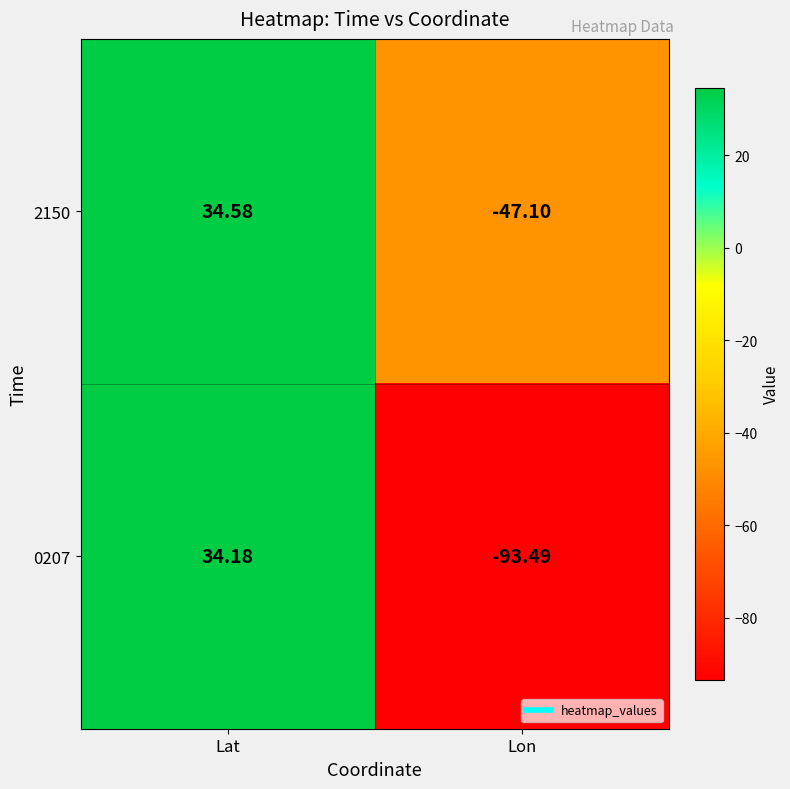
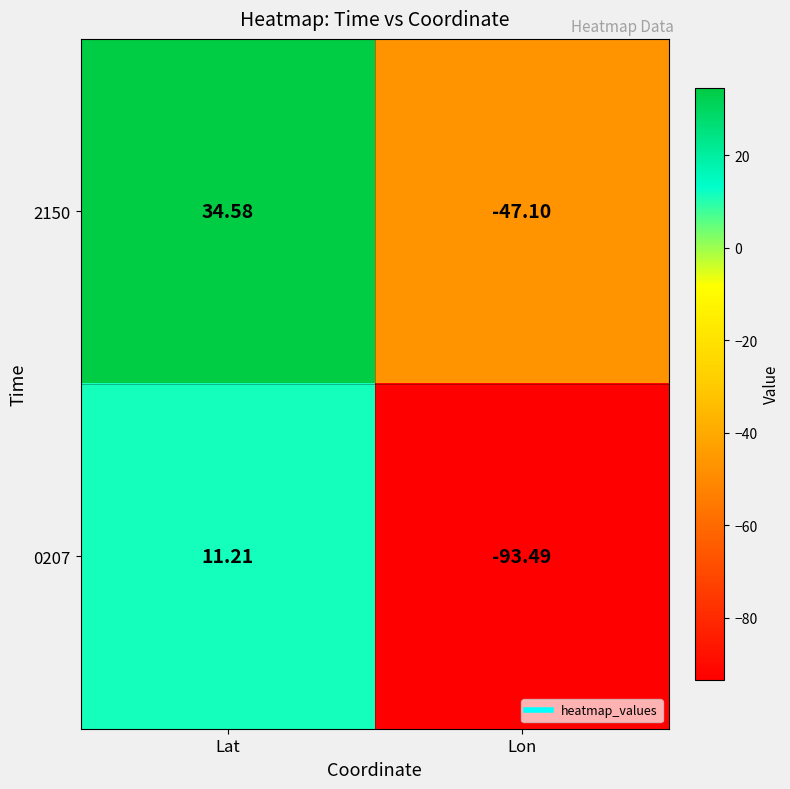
0207, Lat: 34.18 -> 11.21
